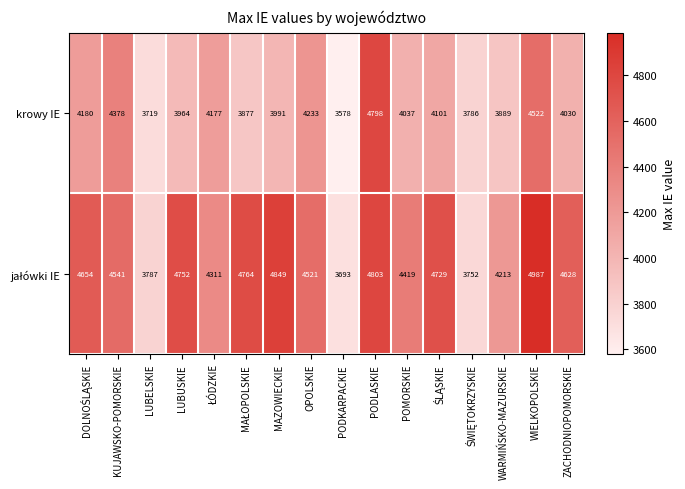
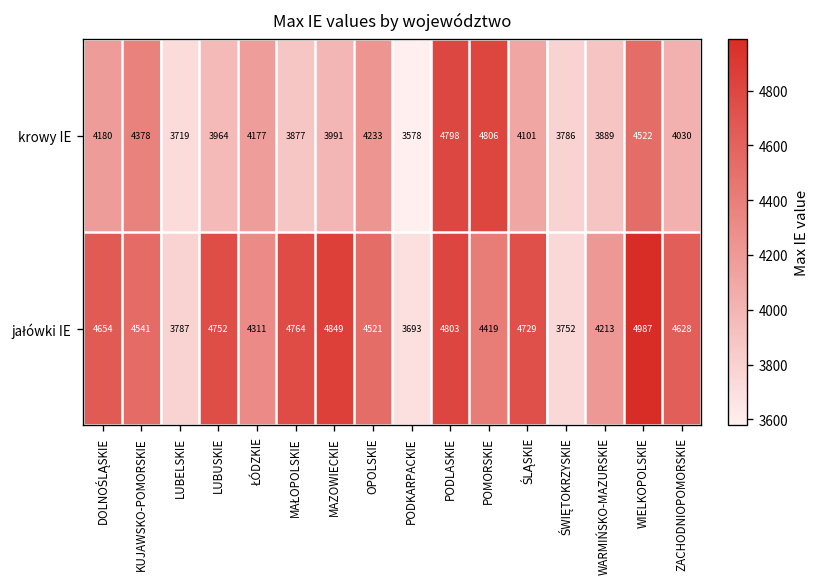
krowy IE, POMORSKIE: 4037 -> 4806
